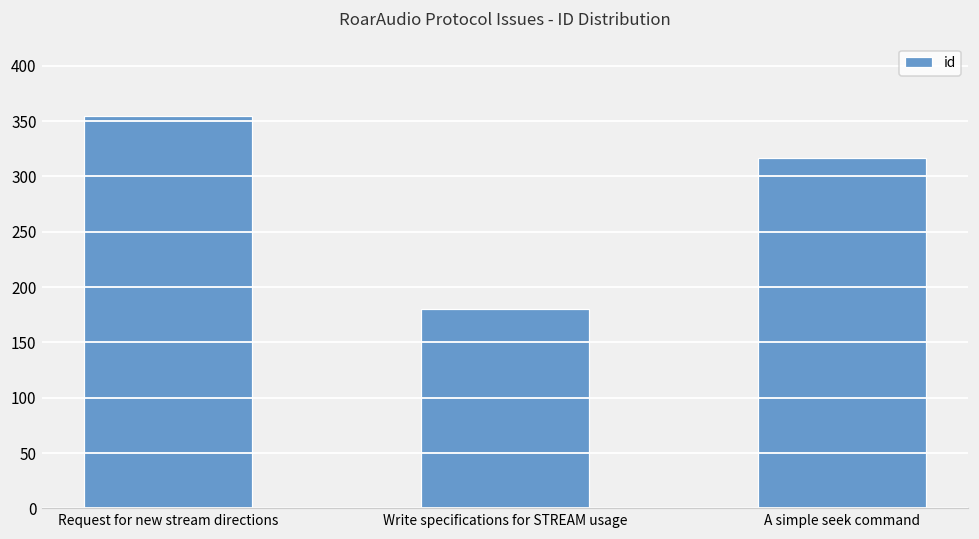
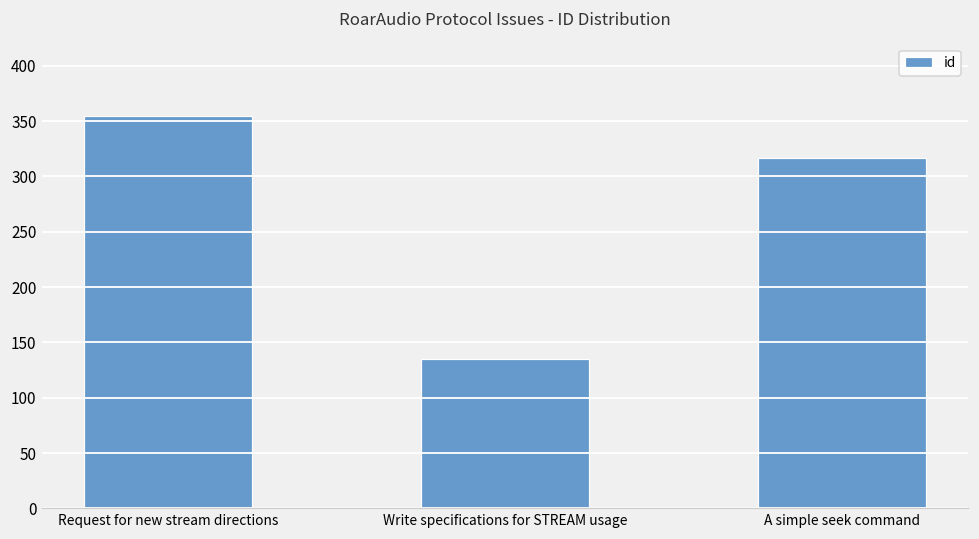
Write specifications for STREAM usage: 180 -> 135
